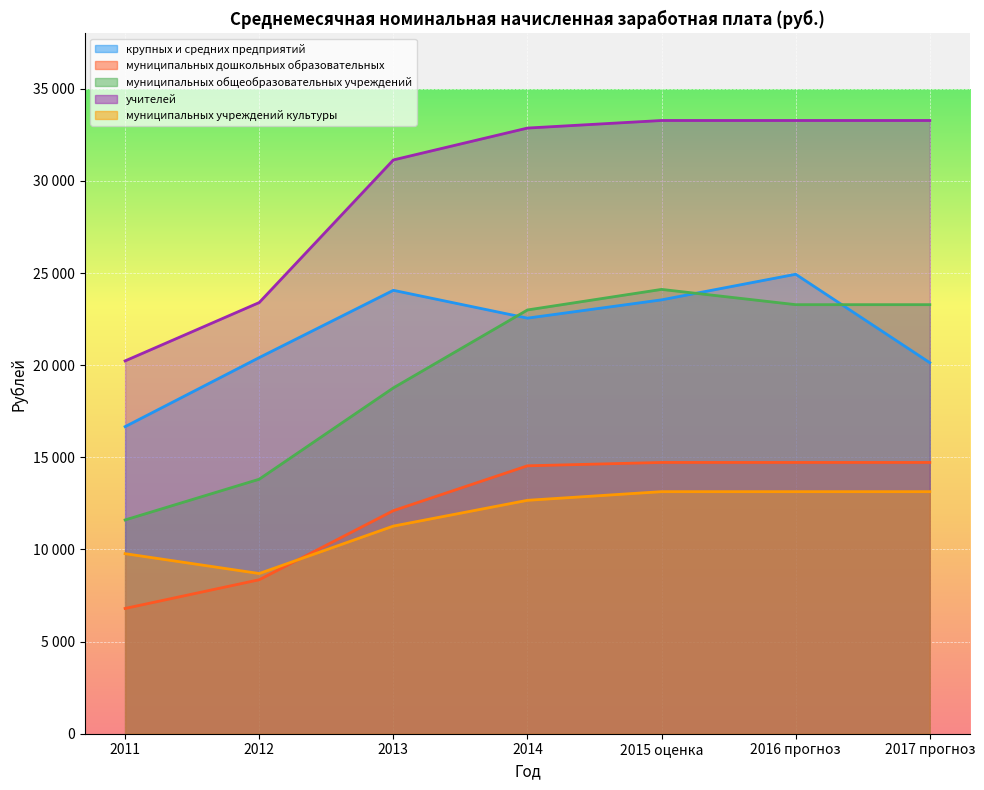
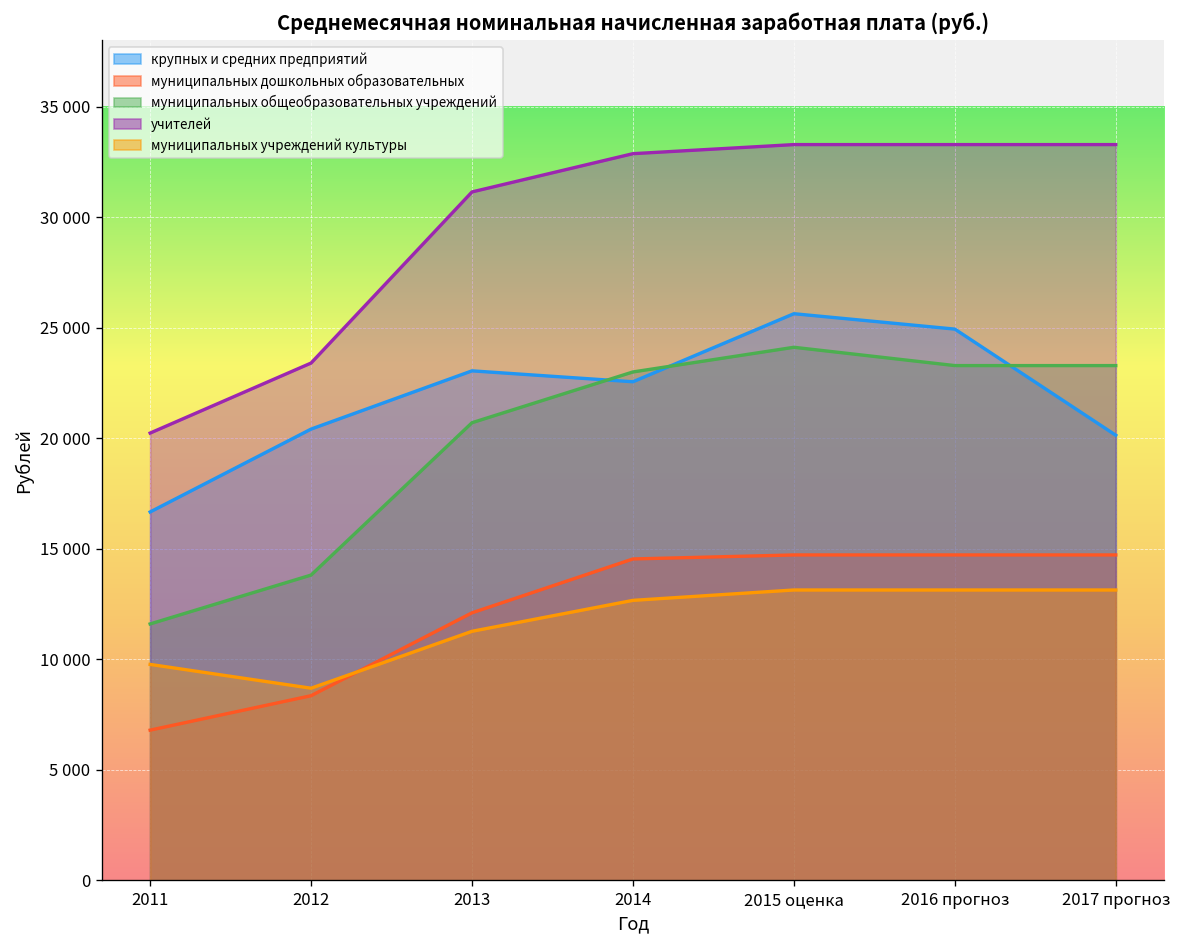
крупных и средних предприятий, 2013: 24100 -> 23000
муниципальных общеобразовательных учреждений, 2013: 18800 -> 20700
крупных и средних предприятий, 2015 оценка: 23500 -> 25600
